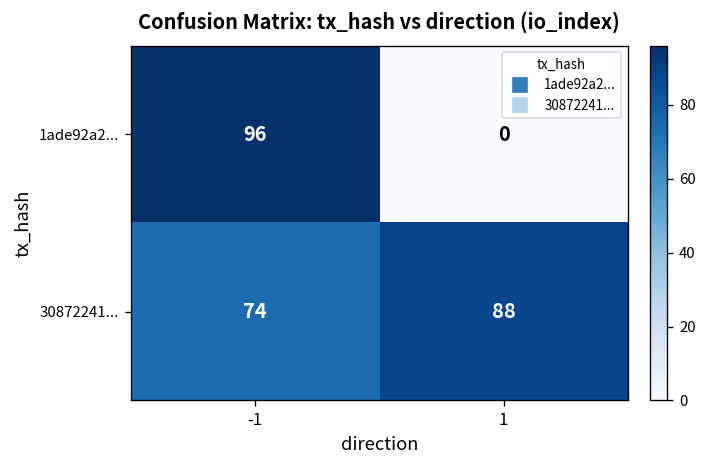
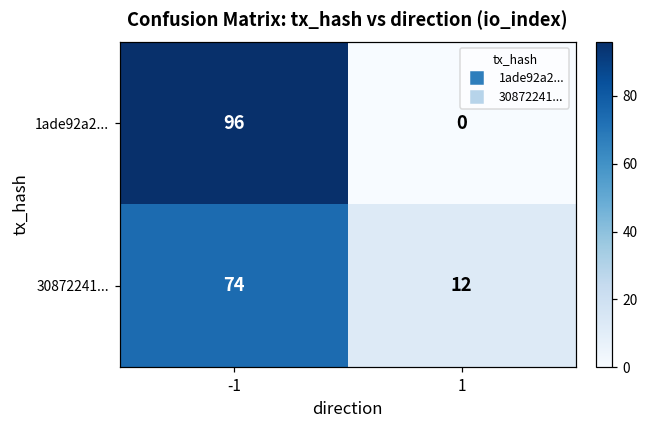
30872241..., 1: 88 -> 12
